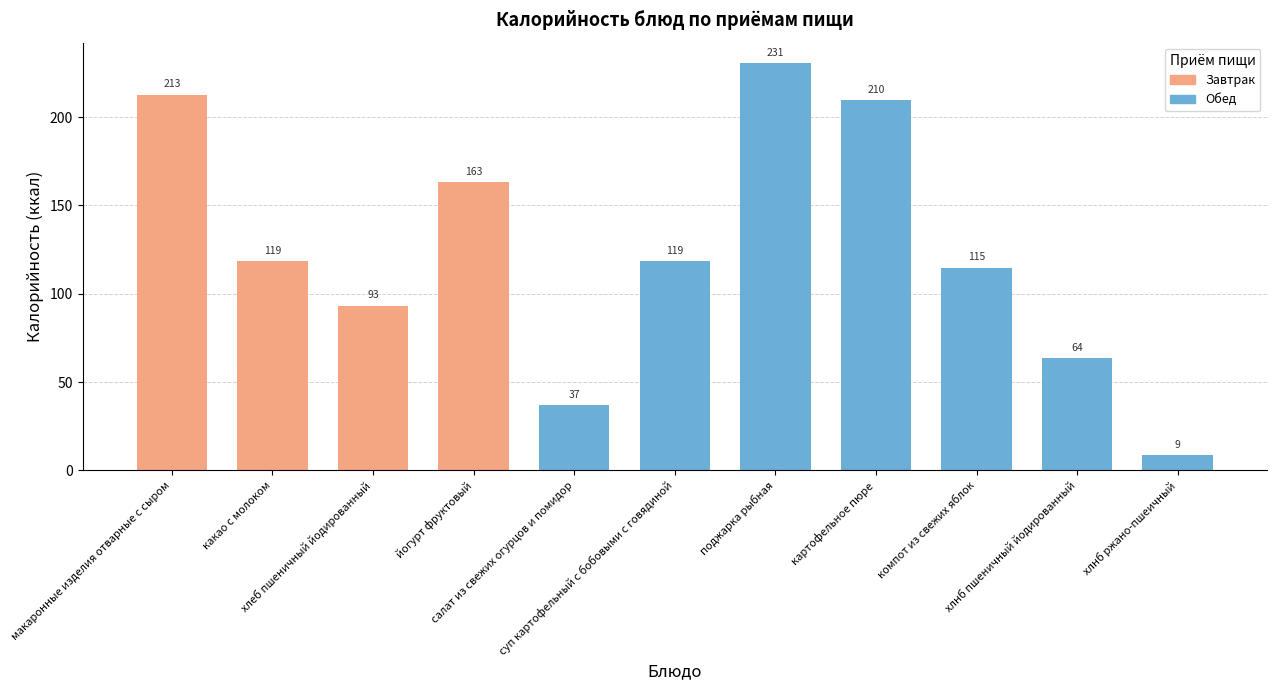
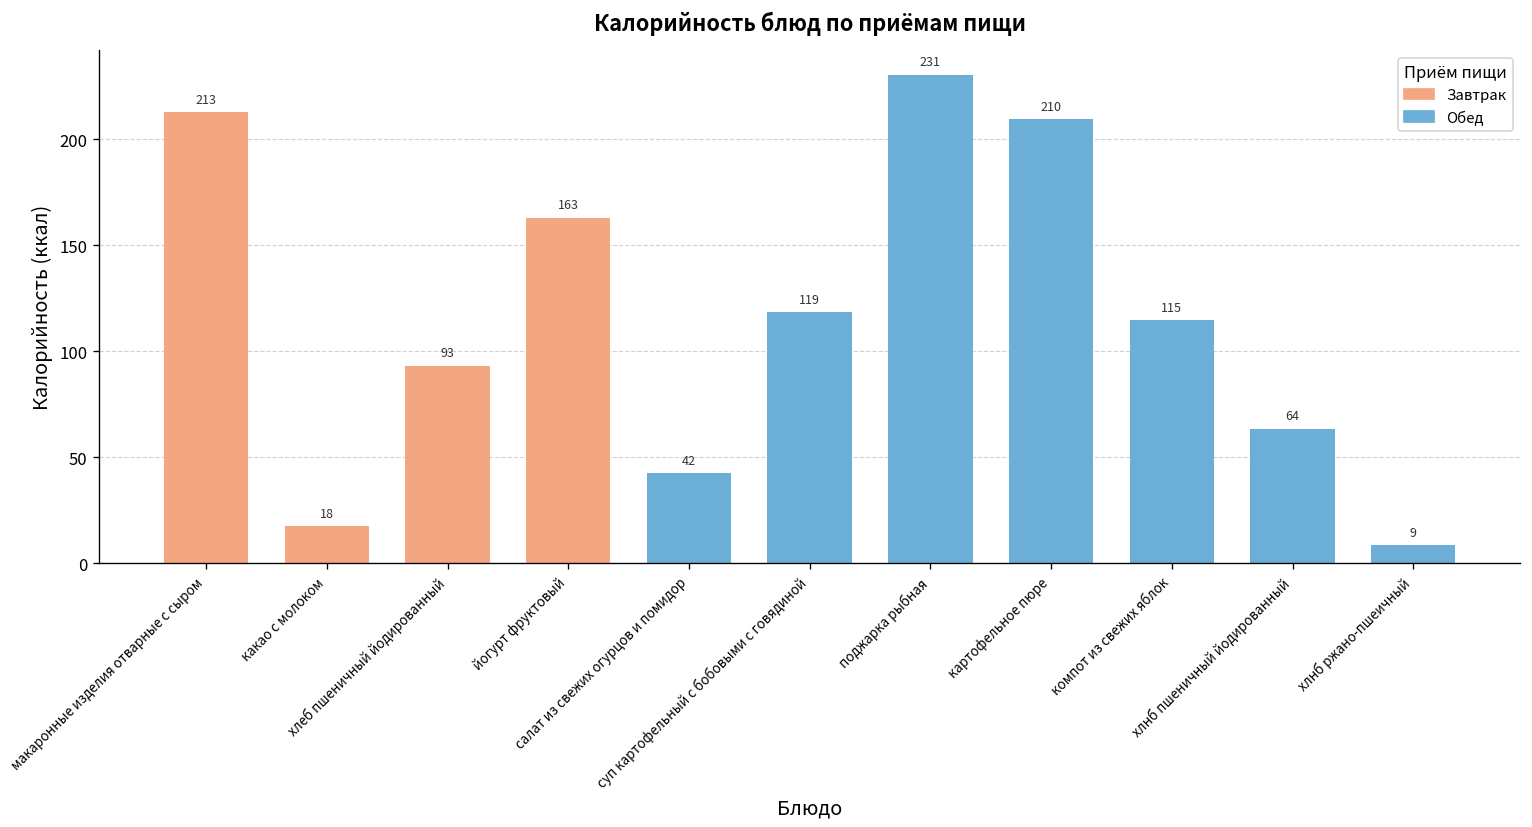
какао с молоком: 119 -> 18
салат из свежих огурцов и помидор: 37 -> 42
